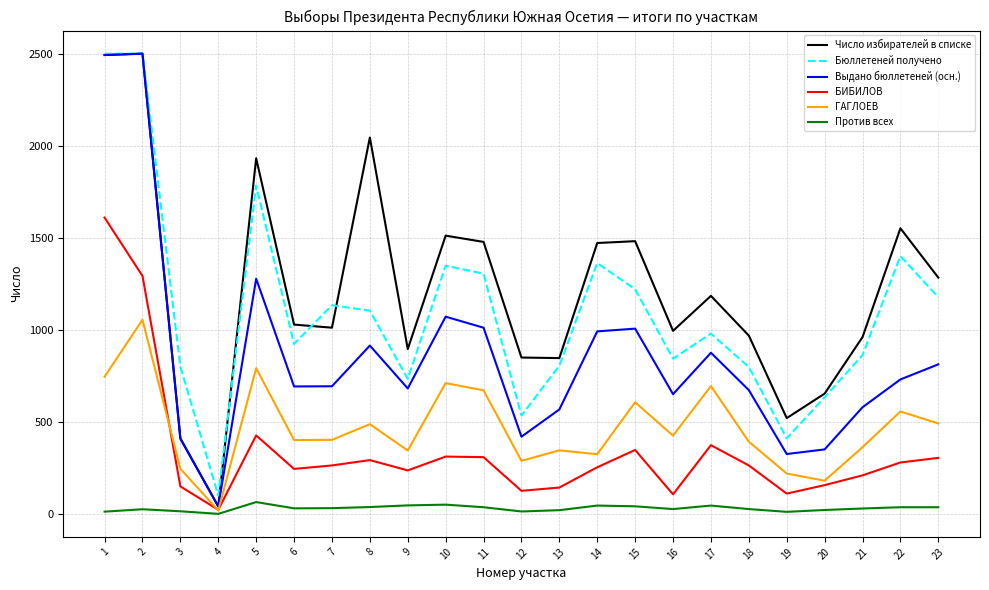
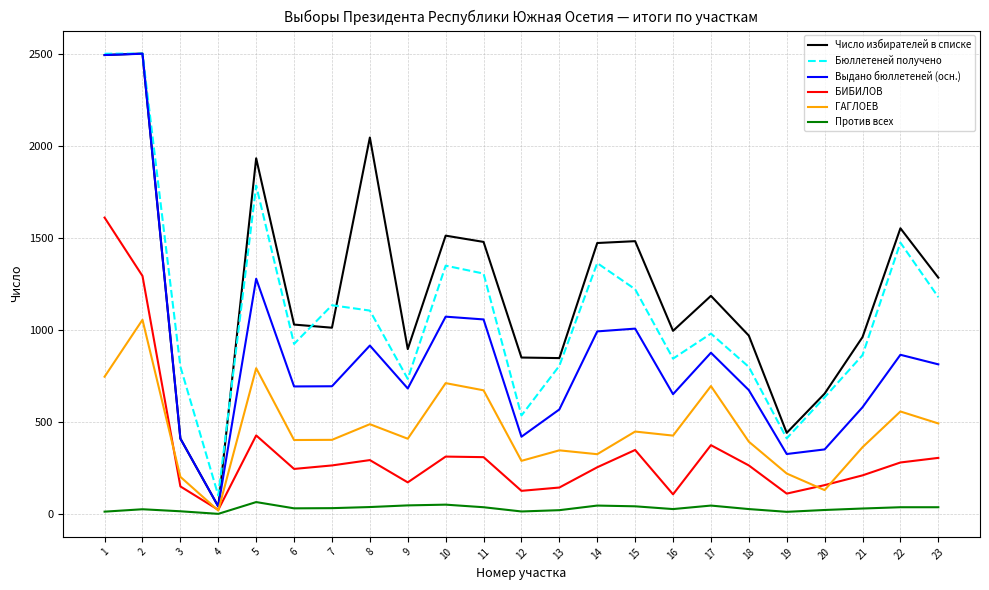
ГАГЛОЕВ, 3: 250 -> 200
БИБИЛОВ, 9: 240 -> 170
ГАГЛОЕВ, 9: 340 -> 410
Выдано бюллетеней (осн.), 11: 1010 -> 1060
ГАГЛОЕВ, 15: 610 -> 450
Число избирателей в списке, 19: 520 -> 440
ГАГЛОЕВ, 20: 180 -> 130
Бюллетеней получено, 22: 1400 -> 1470
Выдано бюллетеней (осн.), 22: 730 -> 860
